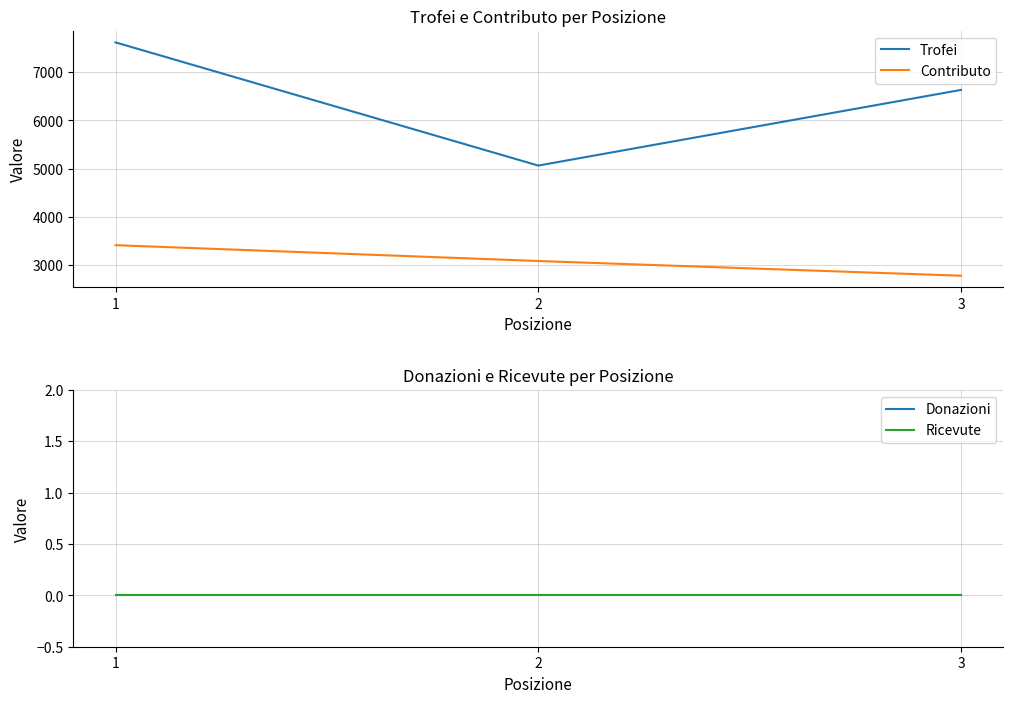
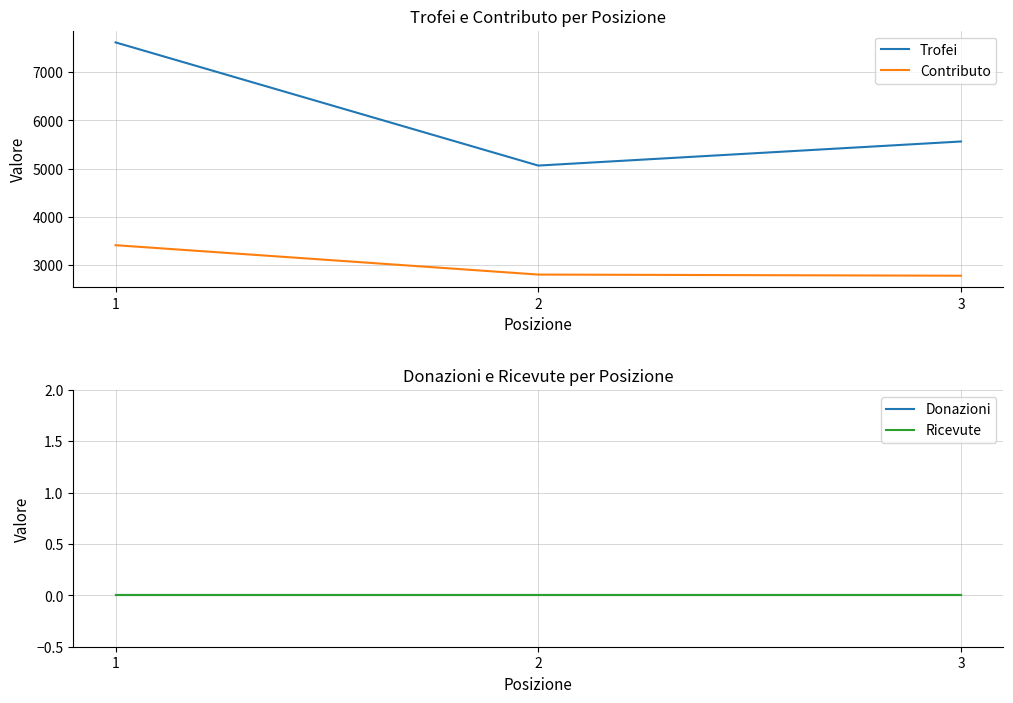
Trofei e Contributo per Posizione, Contributo, 2: 3100 -> 2800
Trofei e Contributo per Posizione, Trofei, 3: 6600 -> 5600
